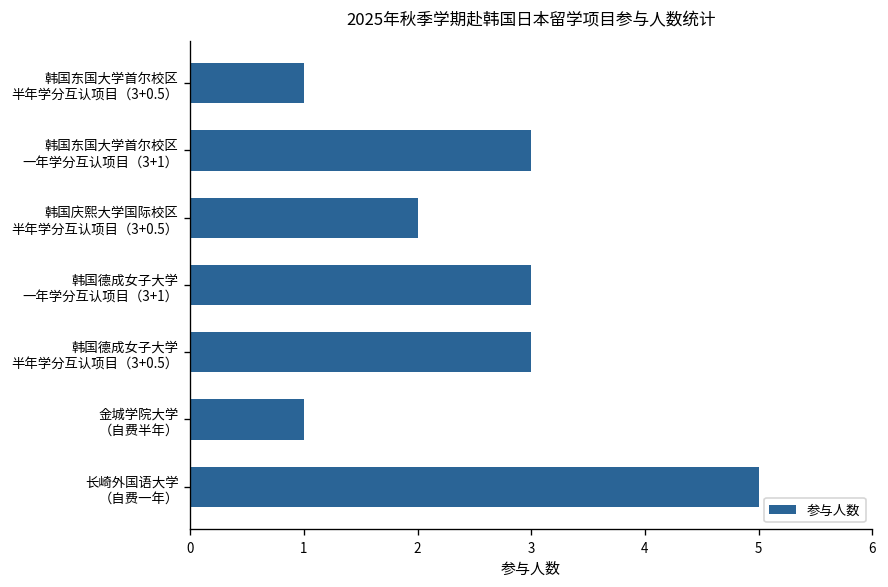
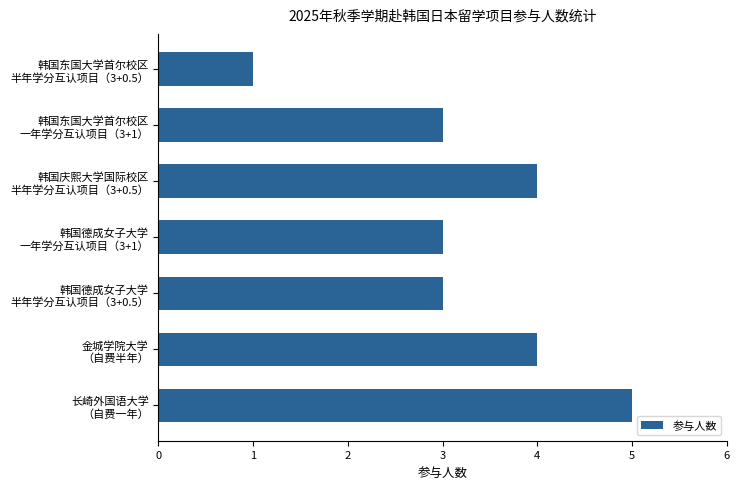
韩国庆熙大学国际校区 半年学分互认项目（3+0.5）: 2 -> 4
金城学院大学 （自费半年）: 1 -> 4
